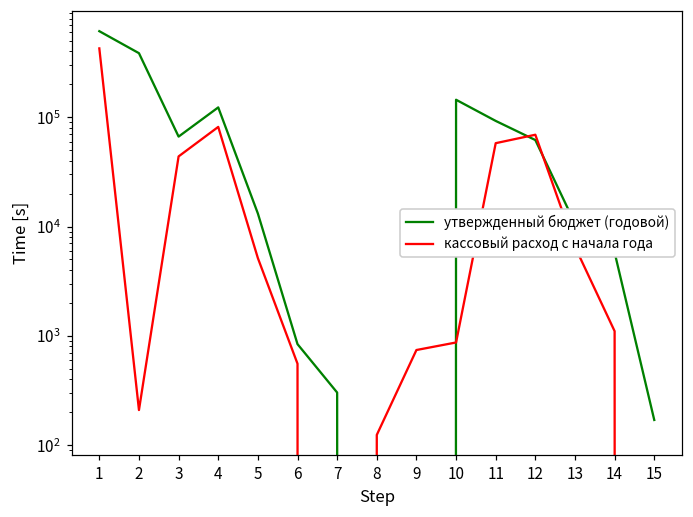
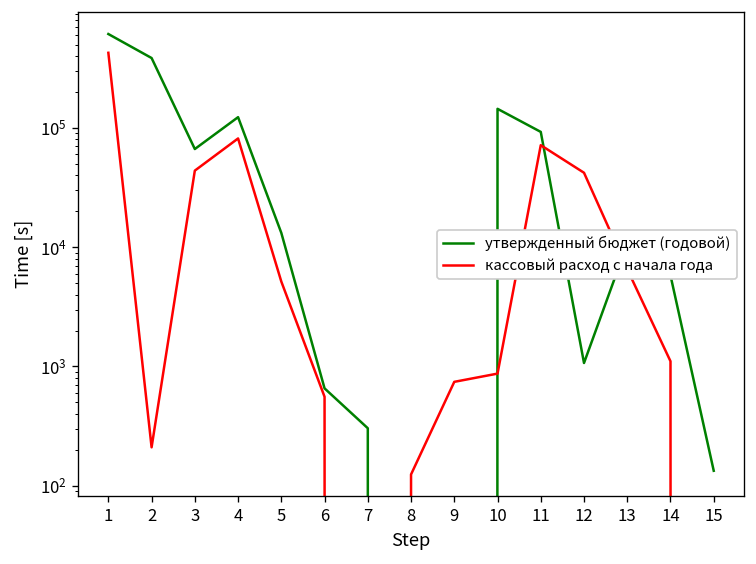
утвержденный бюджет (годовой), 6: 800 -> 700
кассовый расход с начала года, 11: 60000 -> 70000
утвержденный бюджет (годовой), 12: 60000 -> 1100
кассовый расход с начала года, 12: 70000 -> 42000
утвержденный бюджет (годовой), 15: 170 -> 130
